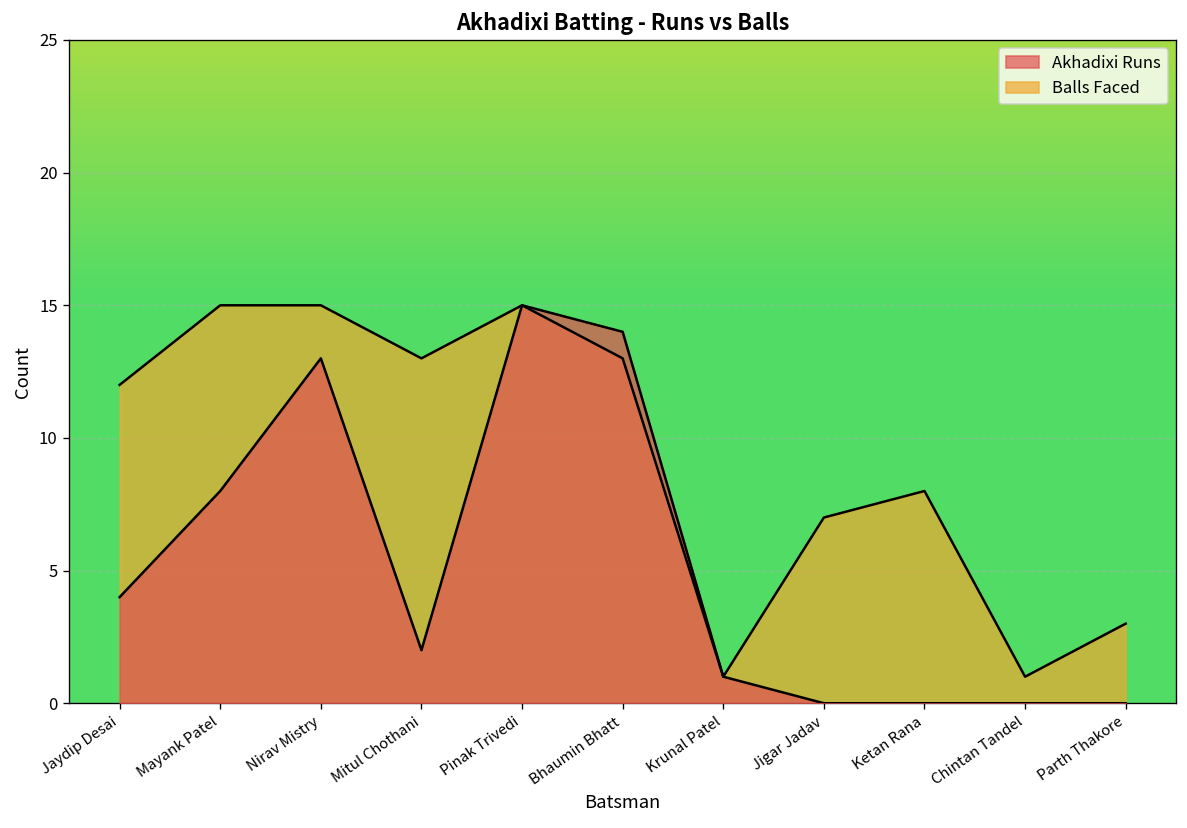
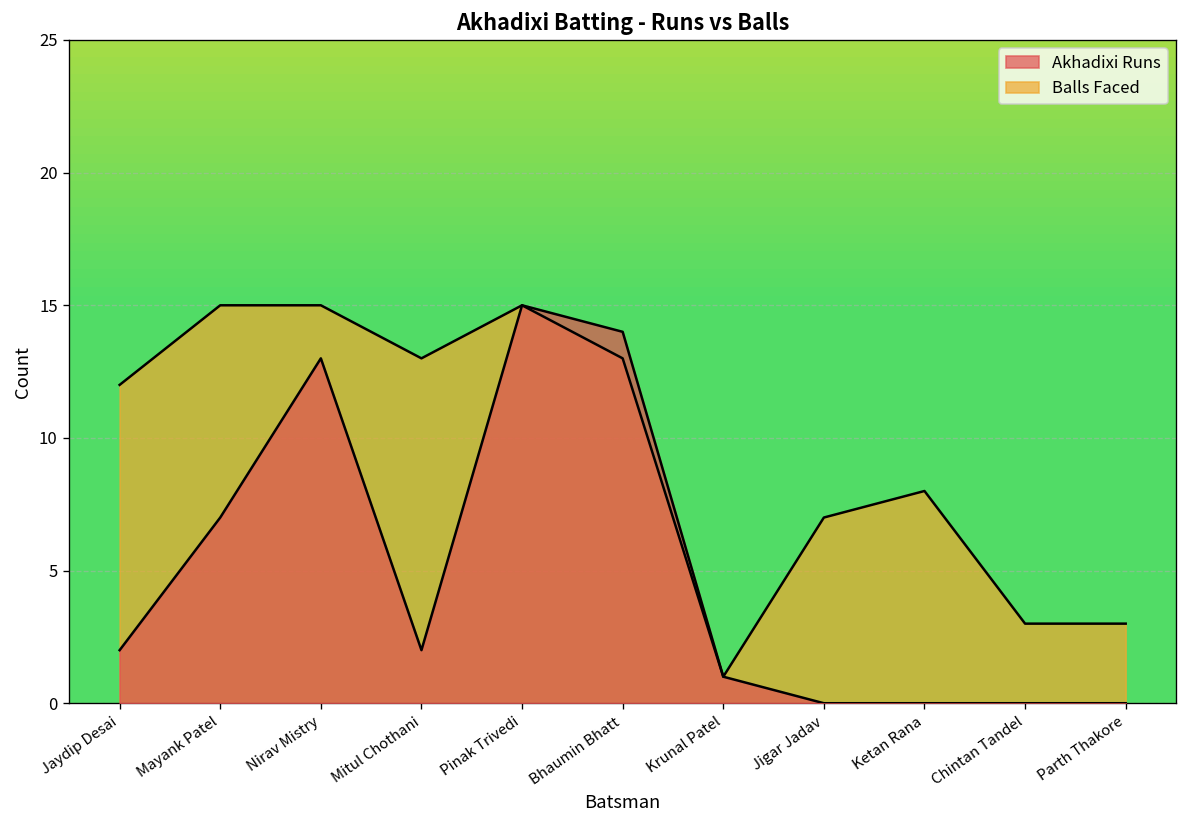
Akhadixi Runs, Jaydip Desai: 4 -> 2
Akhadixi Runs, Mayank Patel: 8 -> 7
Balls Faced, Chintan Tandel: 1 -> 3
